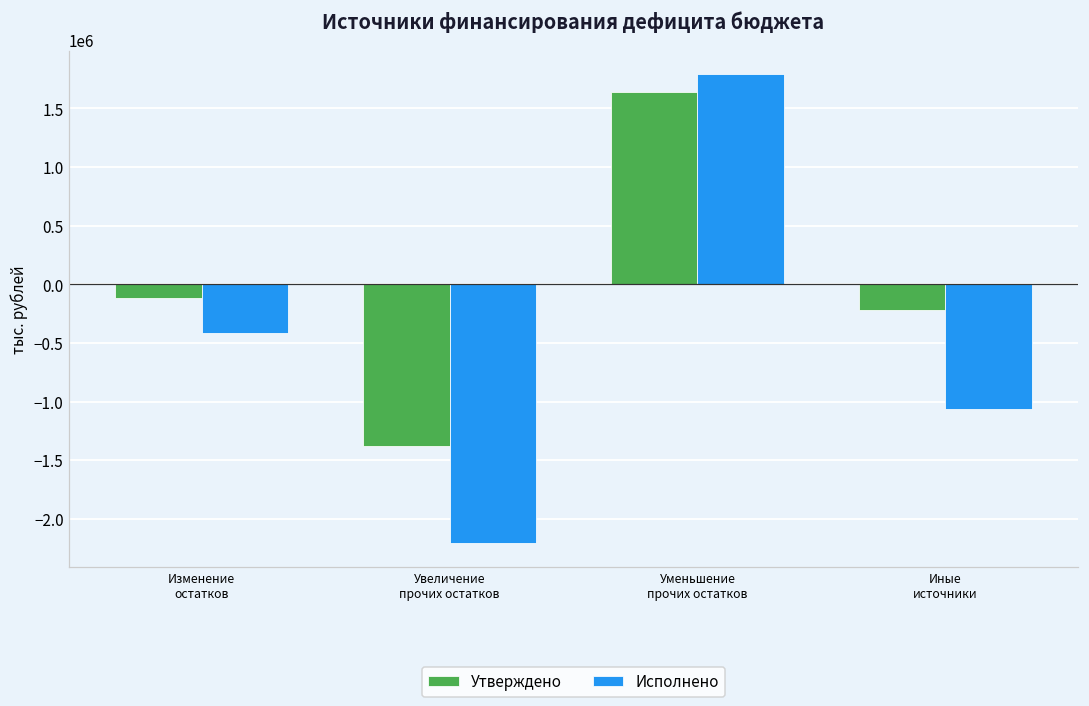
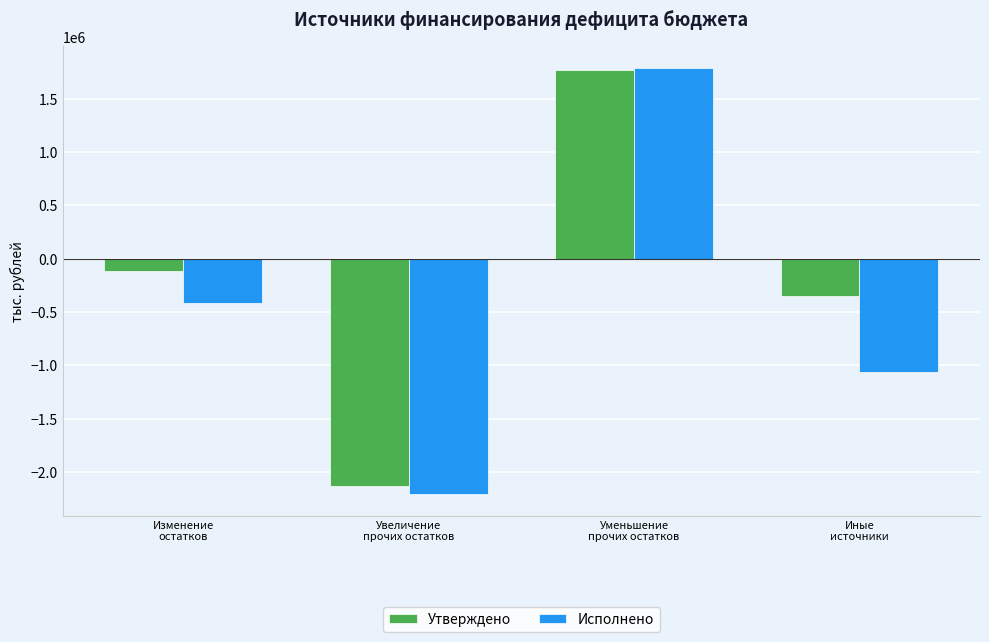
Утверждено, Увеличение прочих остатков: -1380000 -> -2130000
Утверждено, Уменьшение прочих остатков: 1640000 -> 1770000
Утверждено, Иные источники: -210000 -> -350000
